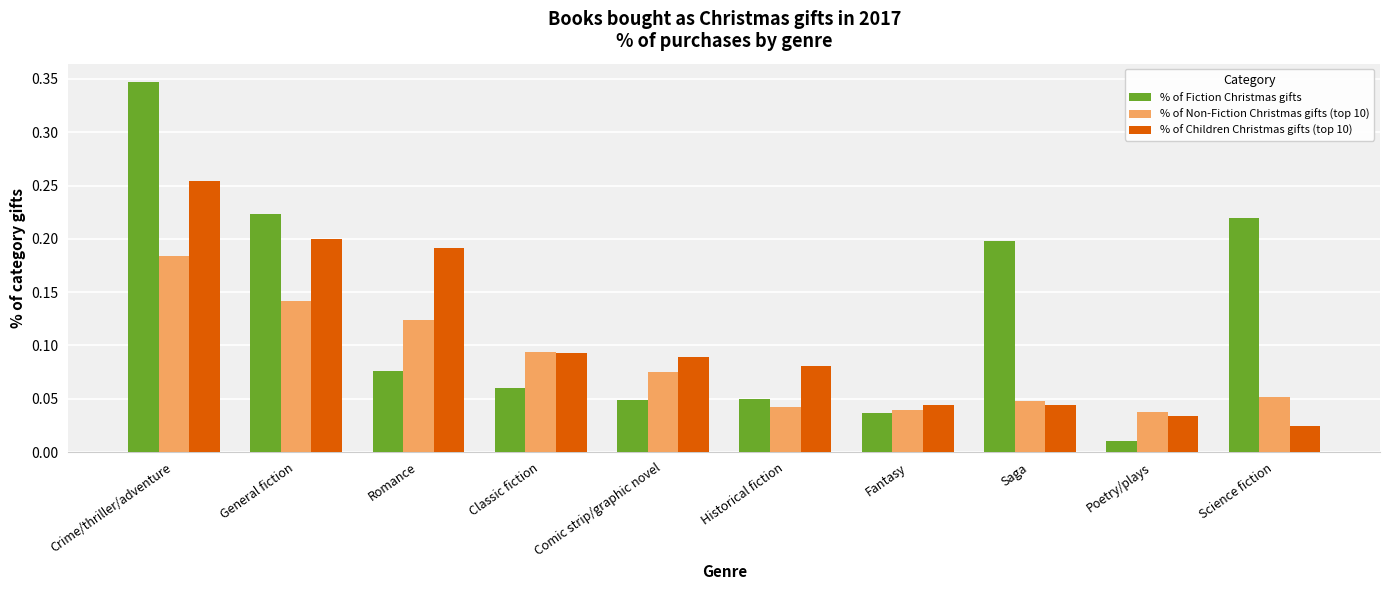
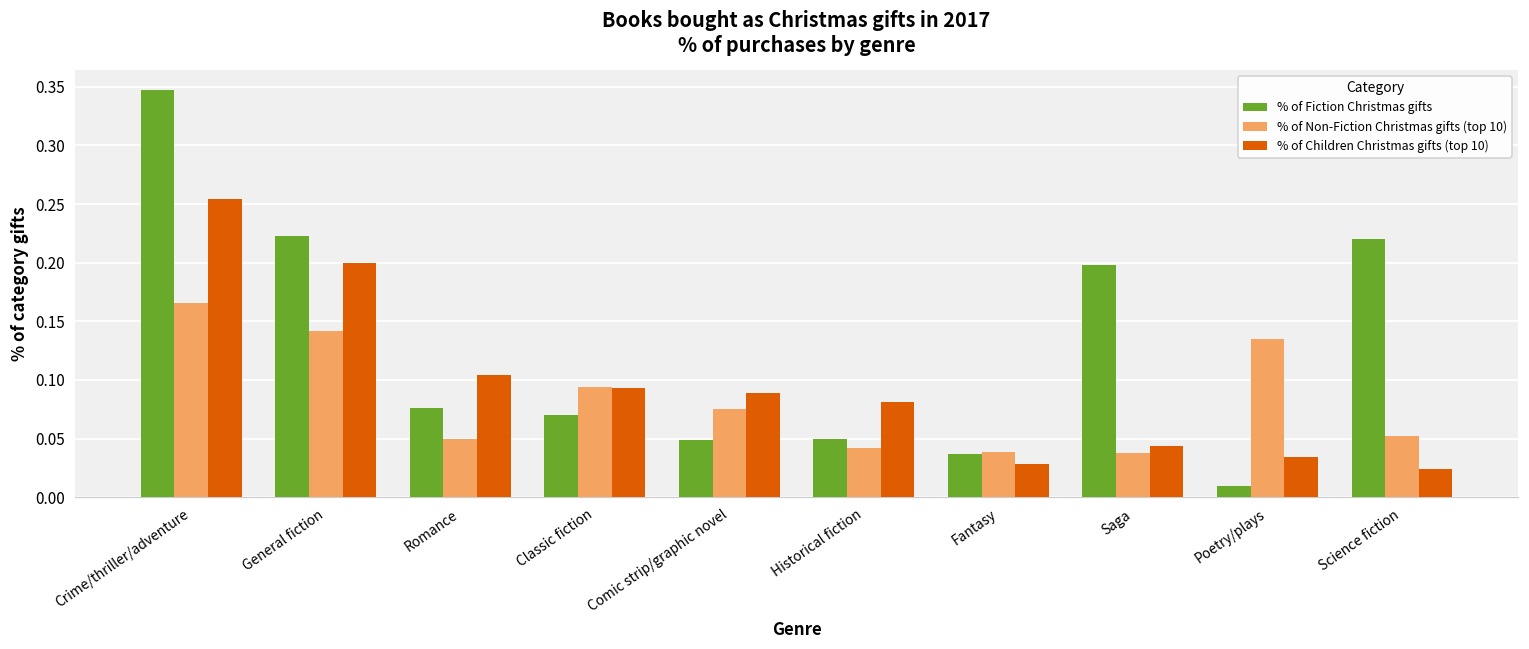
% of Non-Fiction Christmas gifts (top 10), Crime/thriller/adventure: 0.184 -> 0.166
% of Non-Fiction Christmas gifts (top 10), Romance: 0.124 -> 0.050
% of Children Christmas gifts (top 10), Romance: 0.191 -> 0.104
% of Fiction Christmas gifts, Classic fiction: 0.06 -> 0.07
% of Children Christmas gifts (top 10), Fantasy: 0.044 -> 0.028
% of Non-Fiction Christmas gifts (top 10), Saga: 0.048 -> 0.038
% of Non-Fiction Christmas gifts (top 10), Poetry/plays: 0.038 -> 0.135
